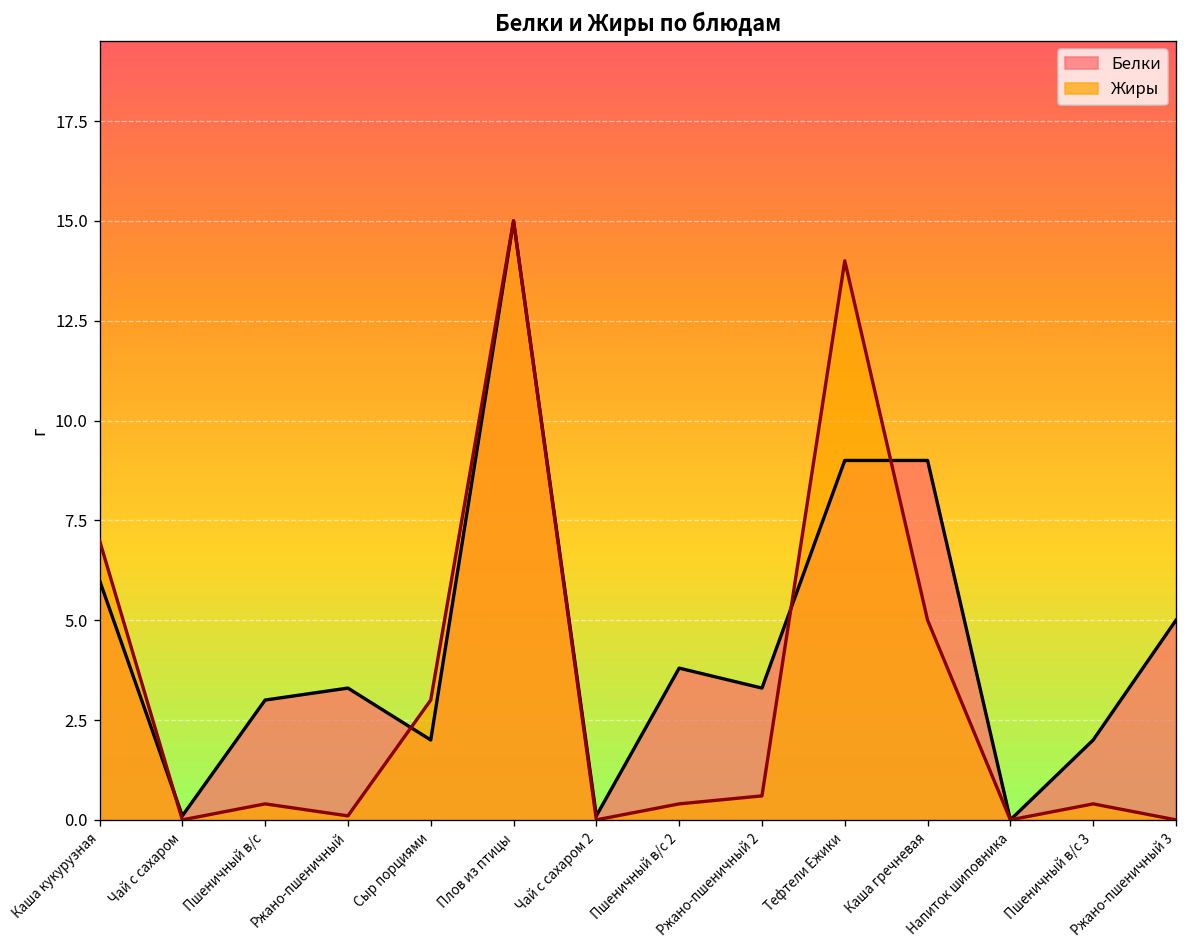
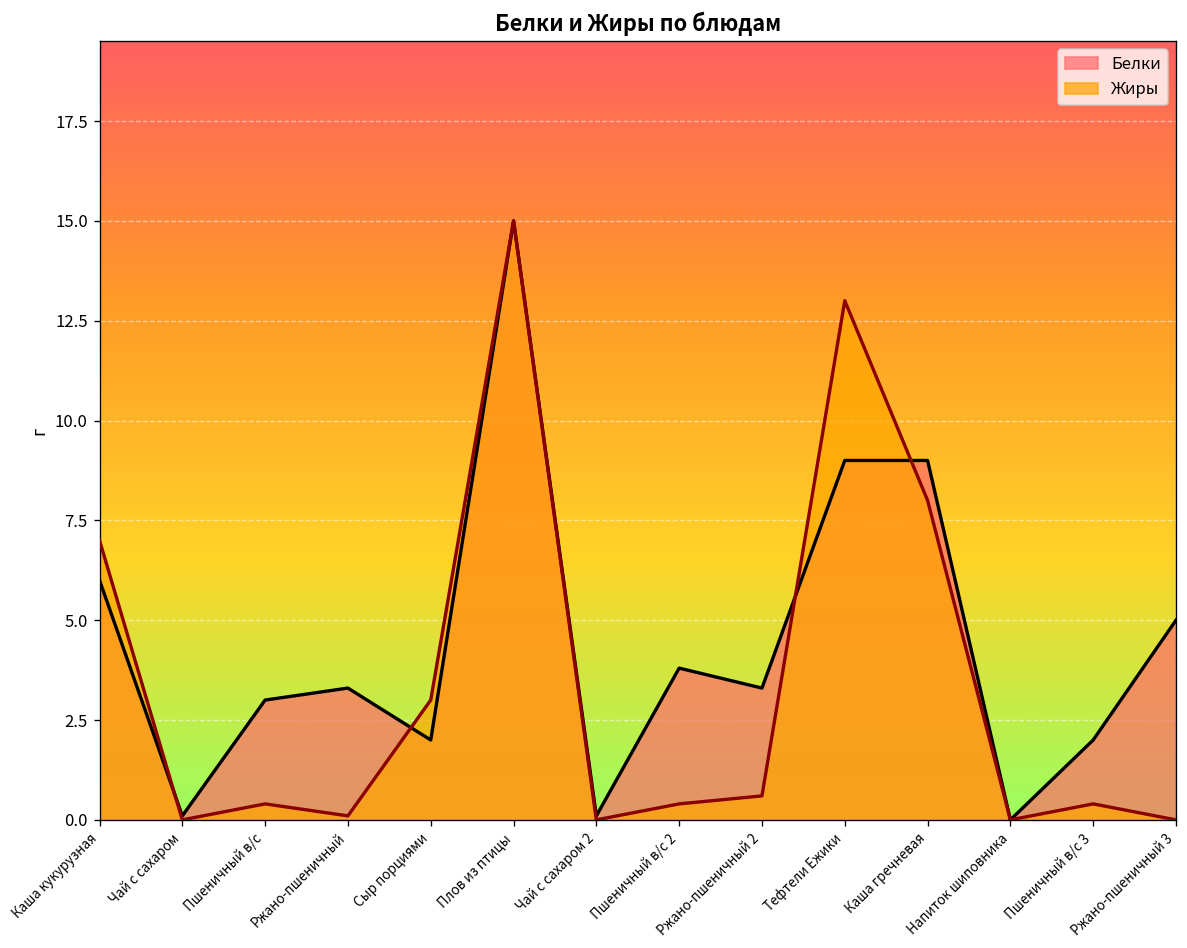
Жиры, Тефтели Ежики: 14 -> 13
Жиры, Каша гречневая: 5 -> 8
